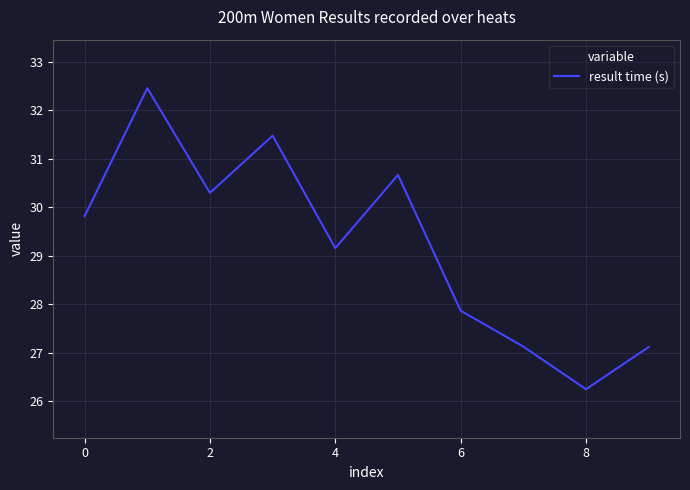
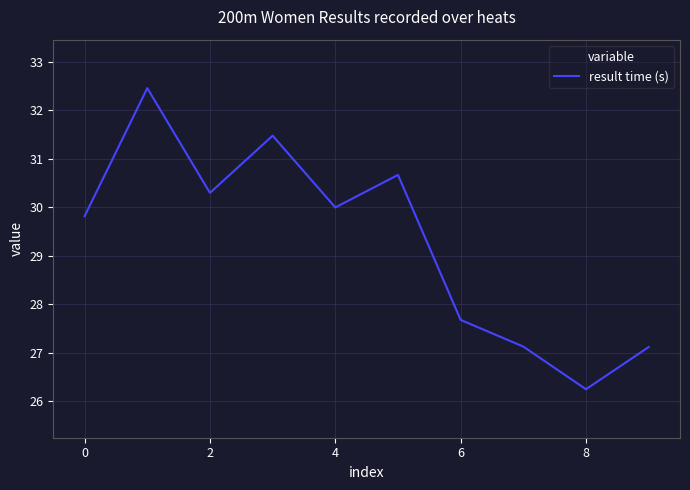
4: 29.2 -> 30.0
6: 27.9 -> 27.7
